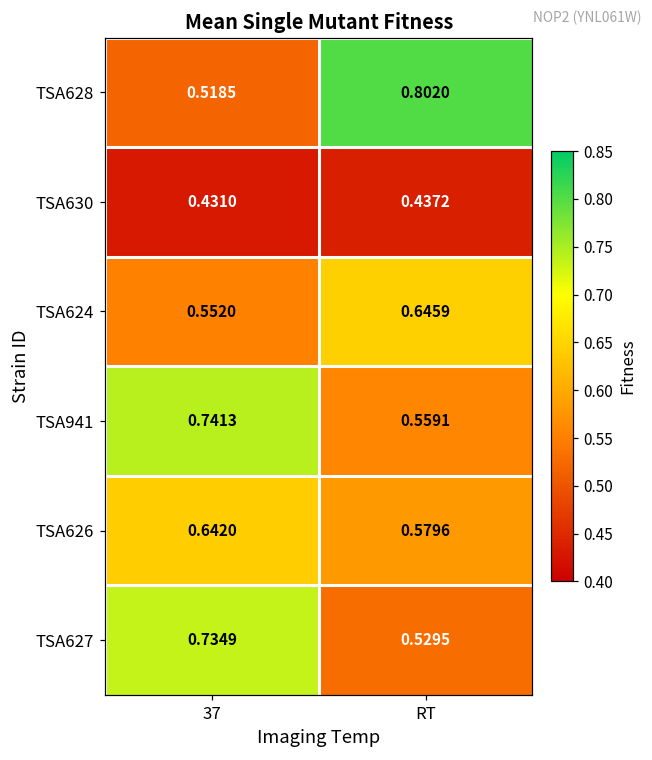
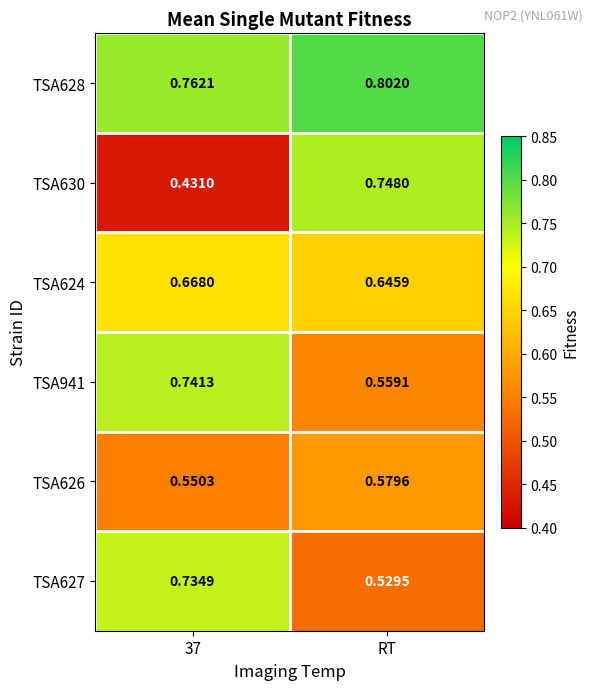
TSA628, 37: 0.5185 -> 0.7621
TSA630, RT: 0.4372 -> 0.7480
TSA624, 37: 0.5520 -> 0.6680
TSA626, 37: 0.6420 -> 0.5503
